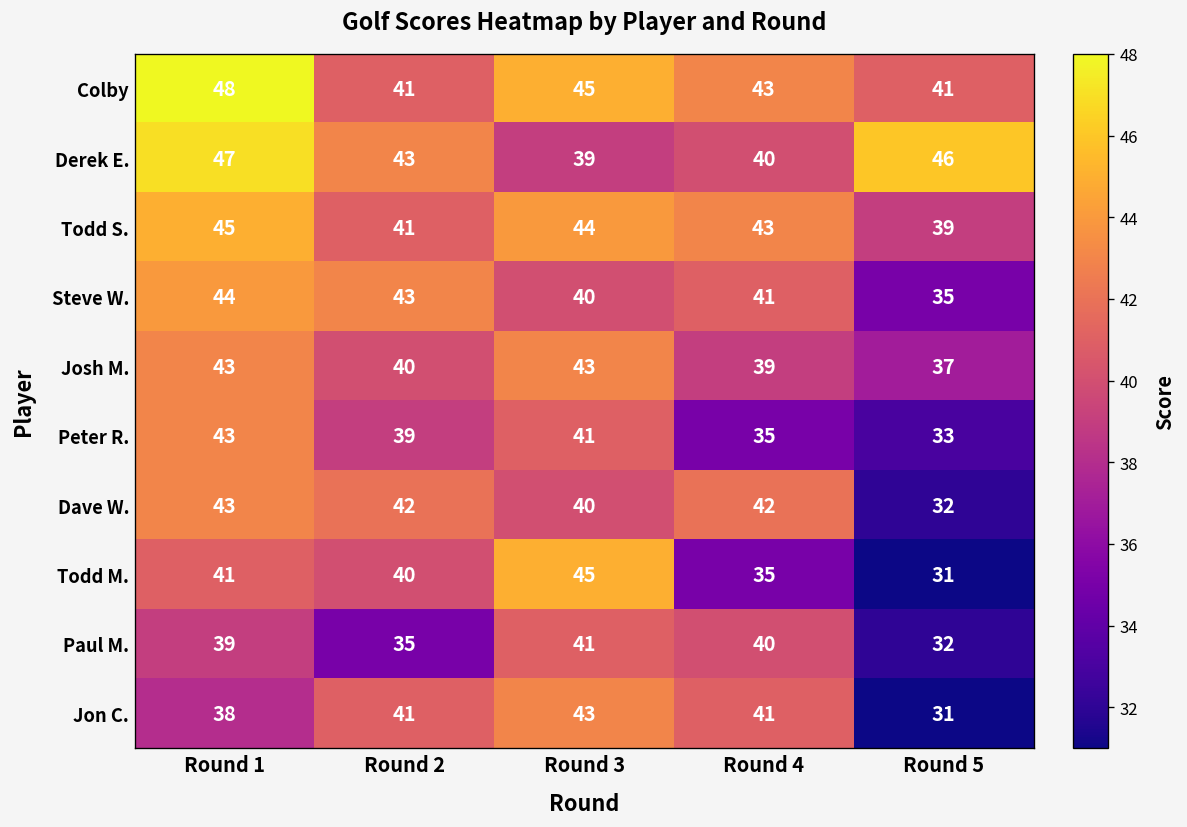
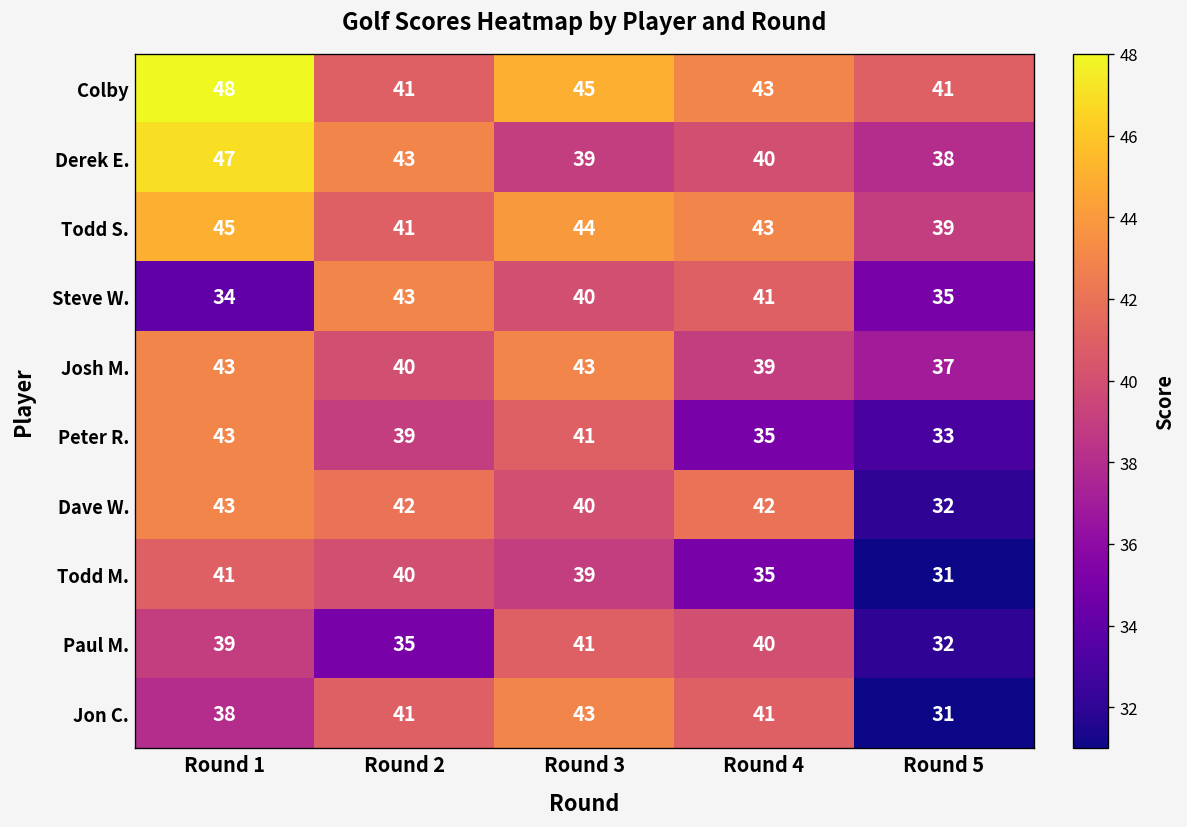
Derek E., Round 5: 46 -> 38
Steve W., Round 1: 44 -> 34
Todd M., Round 3: 45 -> 39
